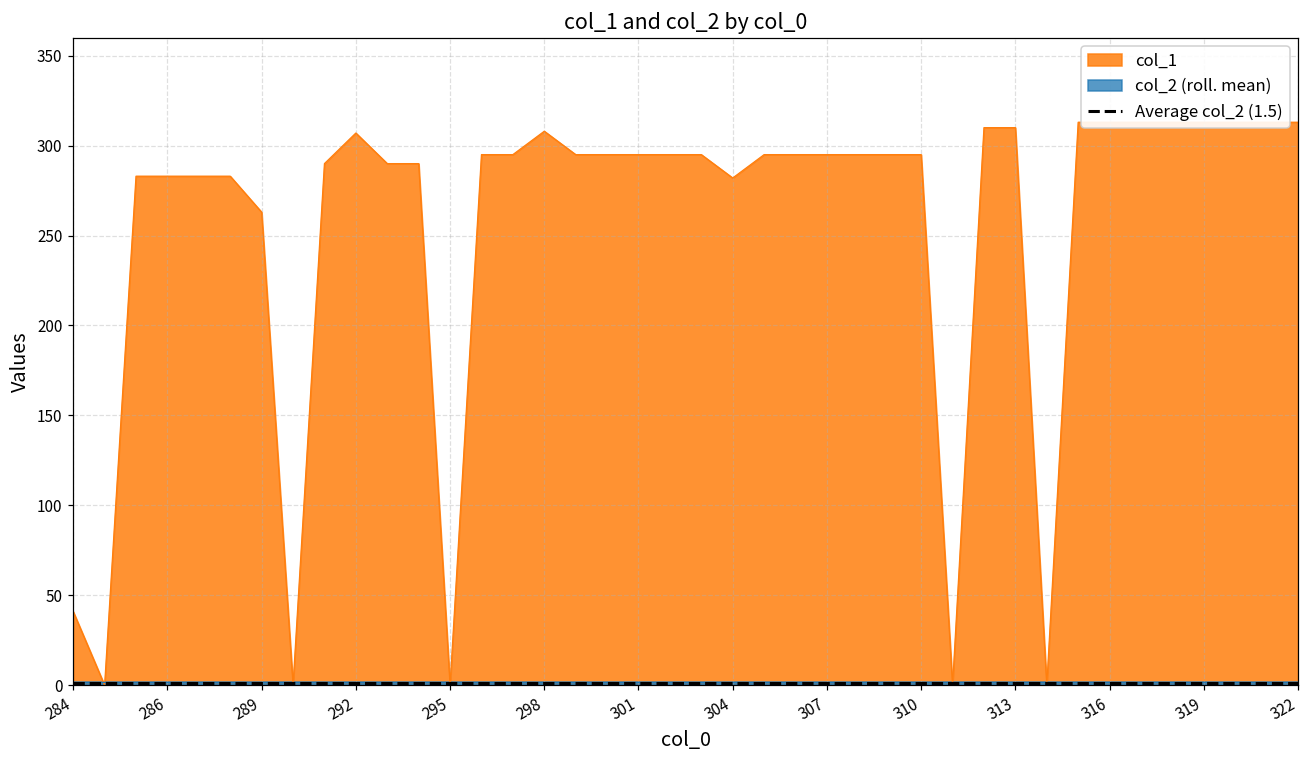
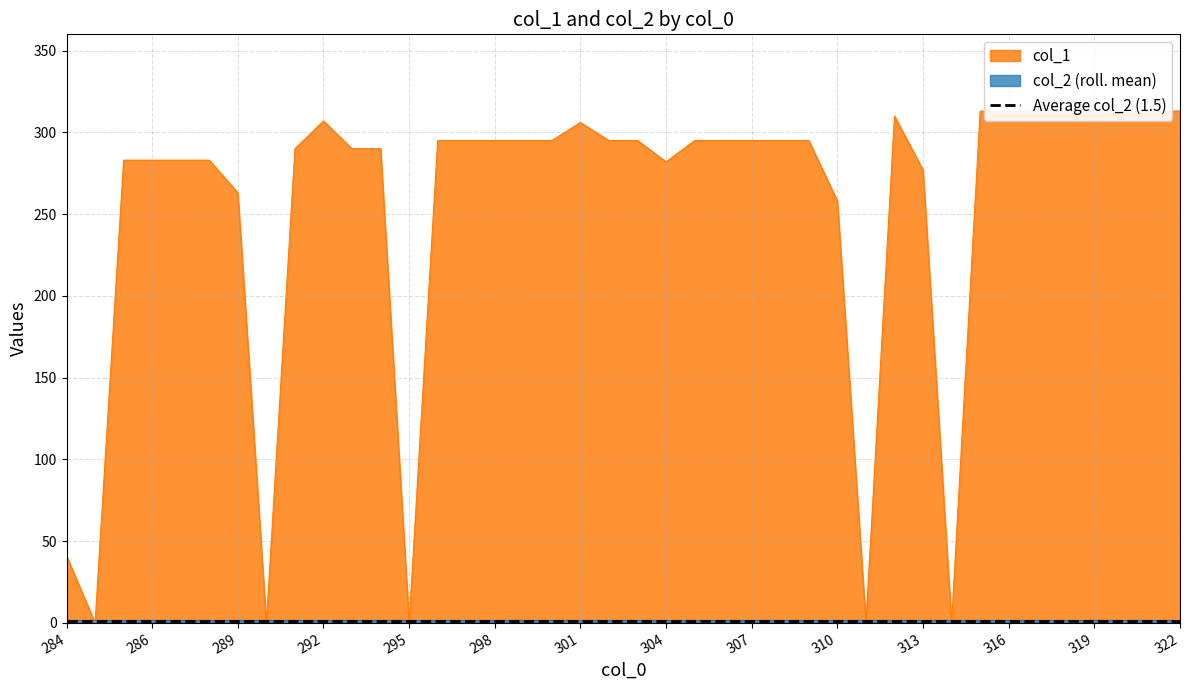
col_1, 298: 308 -> 295
col_1, 301: 295 -> 306
col_1, 310: 295 -> 258
col_1, 313: 310 -> 277
